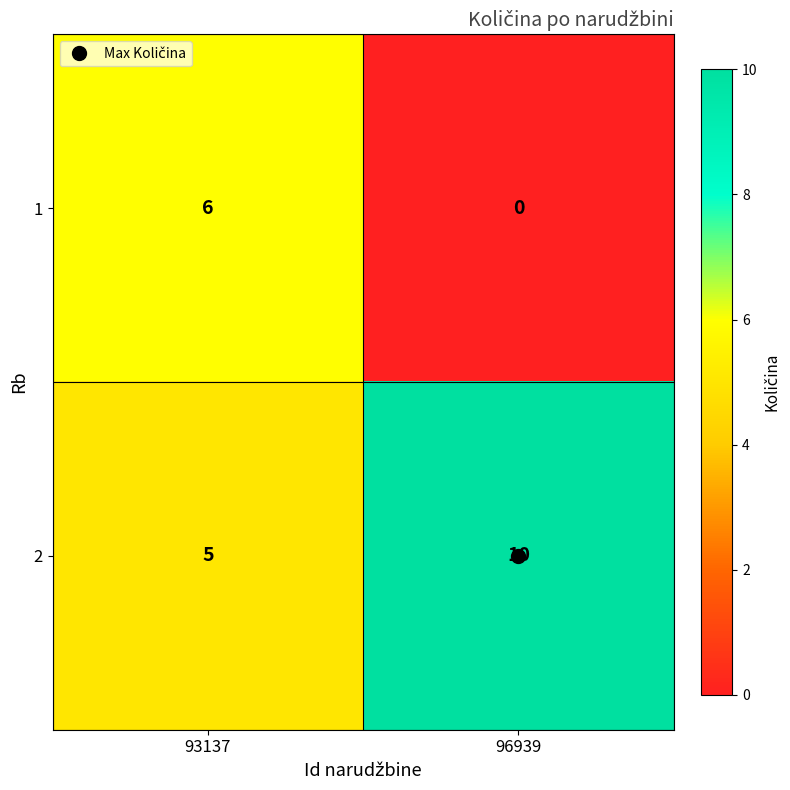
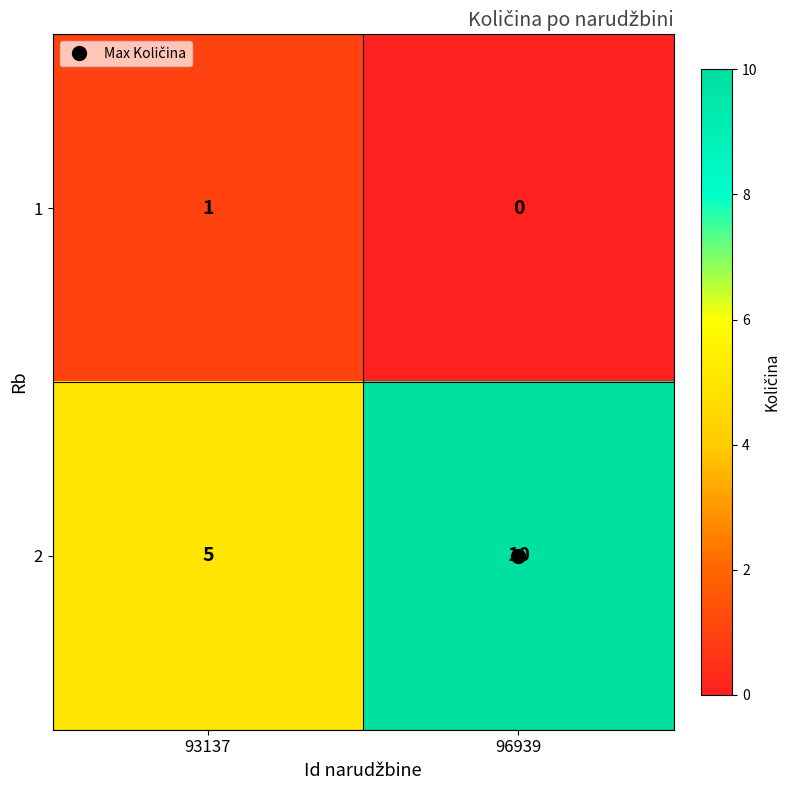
1, 93137: 6 -> 1
